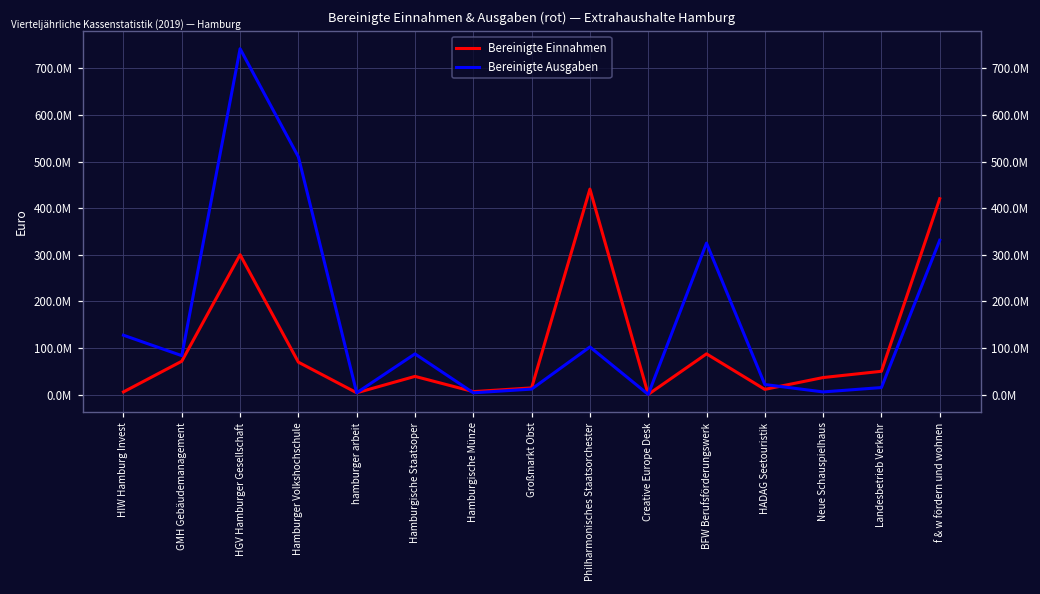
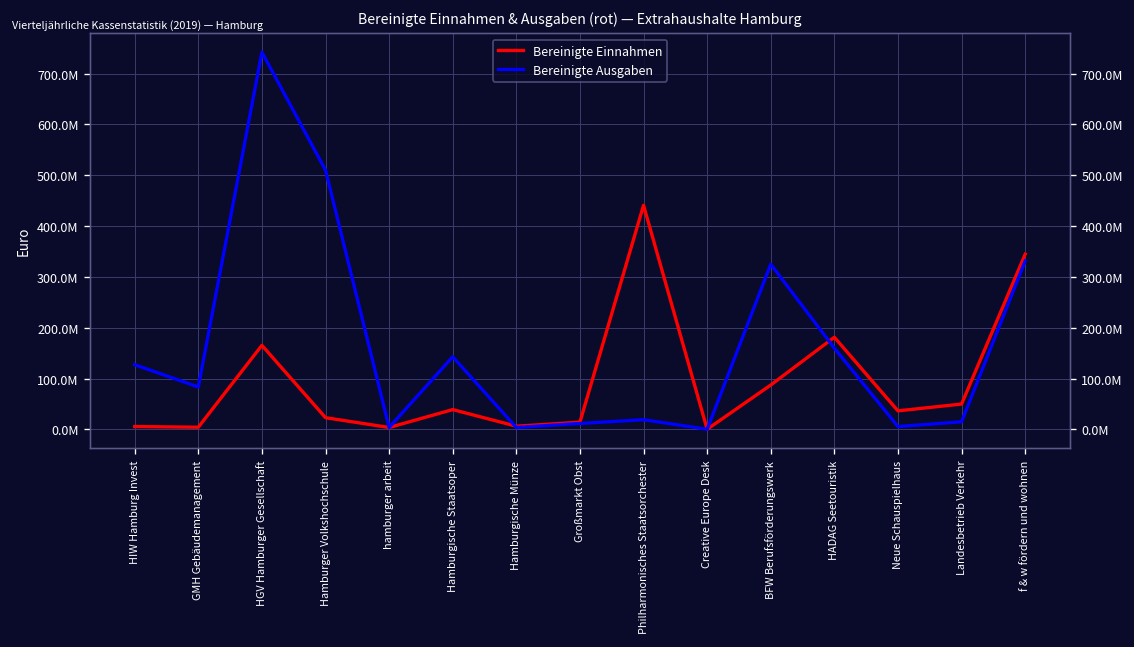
Bereinigte Einnahmen, GMH Gebäudemanagement: 70000000 -> 0
Bereinigte Einnahmen, HGV Hamburger Gesellschaft: 300000000 -> 170000000
Bereinigte Einnahmen, Hamburger Volkshochschule: 70000000 -> 20000000
Bereinigte Ausgaben, Hamburgische Staatsoper: 90000000 -> 140000000
Bereinigte Ausgaben, Philharmonisches Staatsorchester: 100000000 -> 20000000
Bereinigte Einnahmen, HADAG Seetouristik: 10000000 -> 180000000
Bereinigte Ausgaben, HADAG Seetouristik: 20000000 -> 160000000
Bereinigte Einnahmen, f & w fördern und wohnen: 420000000 -> 340000000
